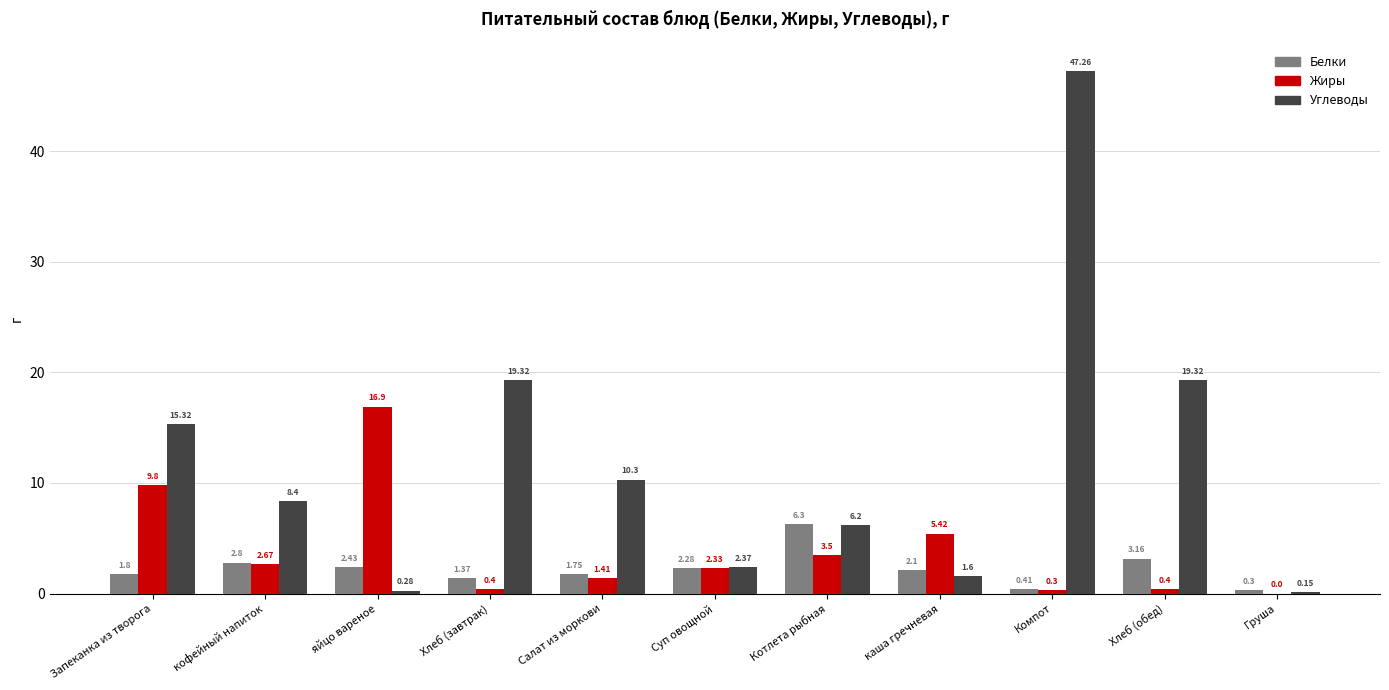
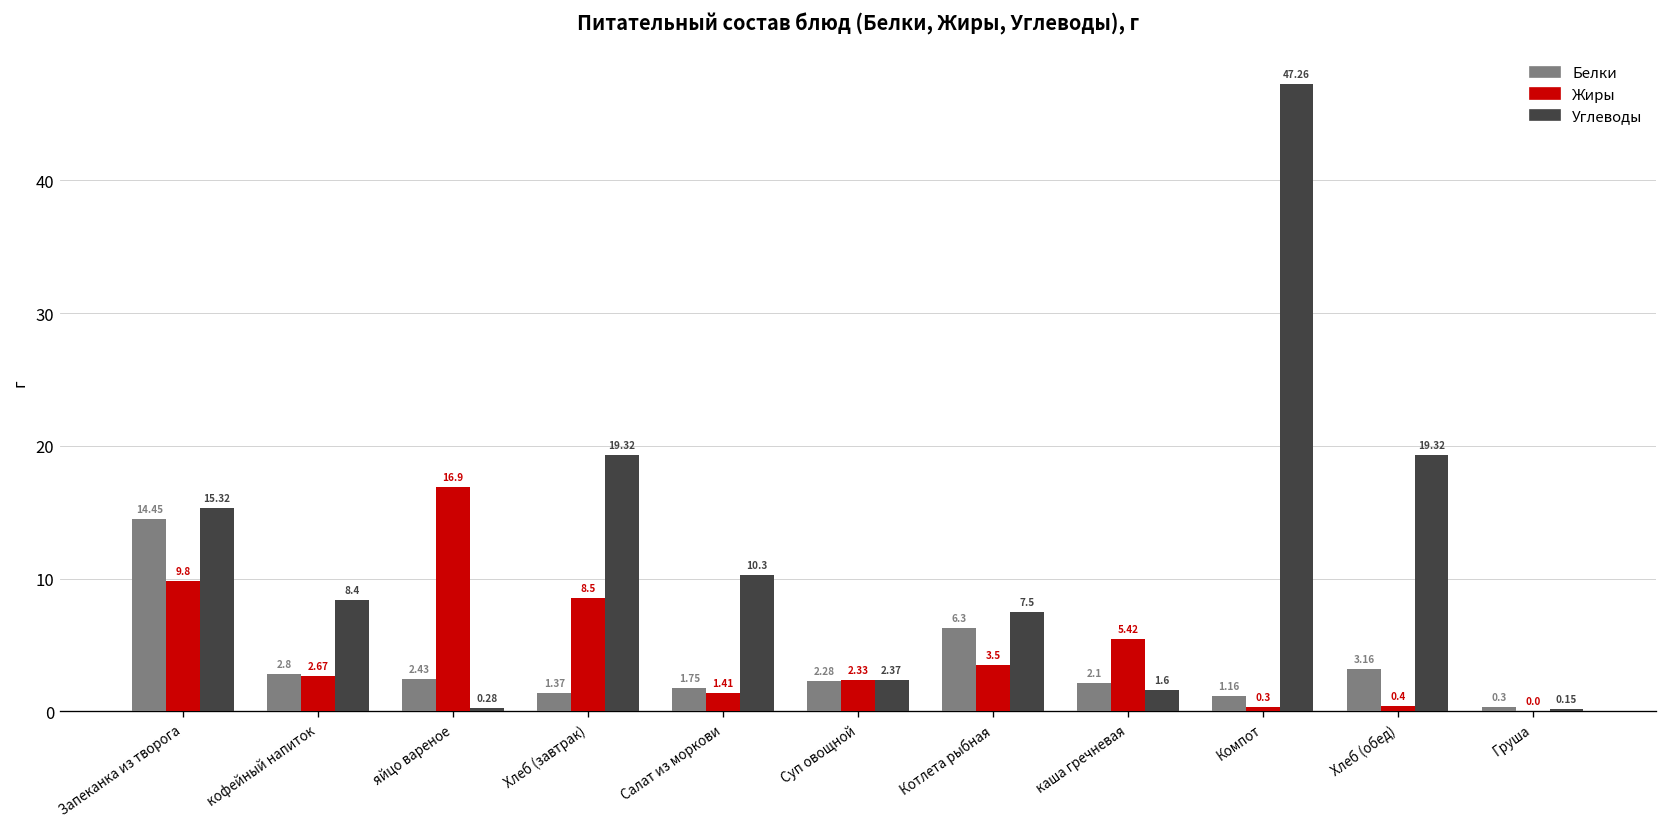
Белки, Запеканка из творога: 1.8 -> 14.45
Жиры, Хлеб (завтрак): 0.4 -> 8.5
Углеводы, Котлета рыбная: 6.2 -> 7.5
Белки, Компот: 0.41 -> 1.16
